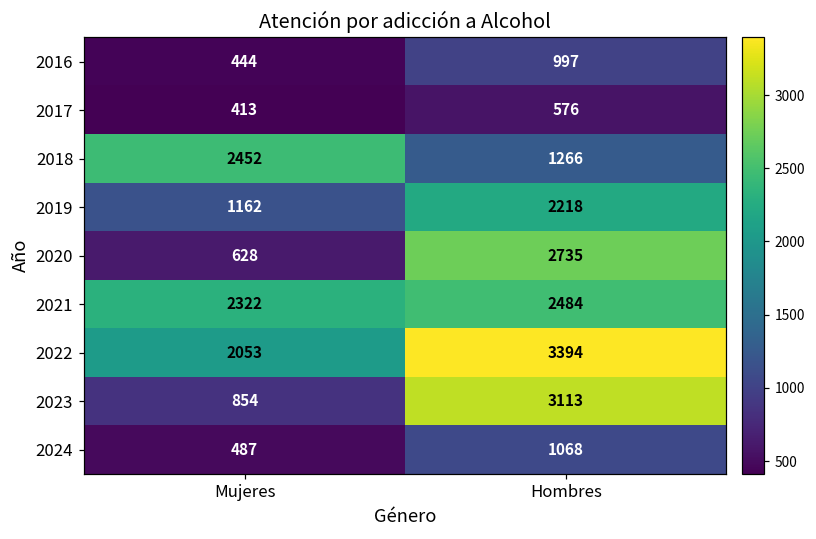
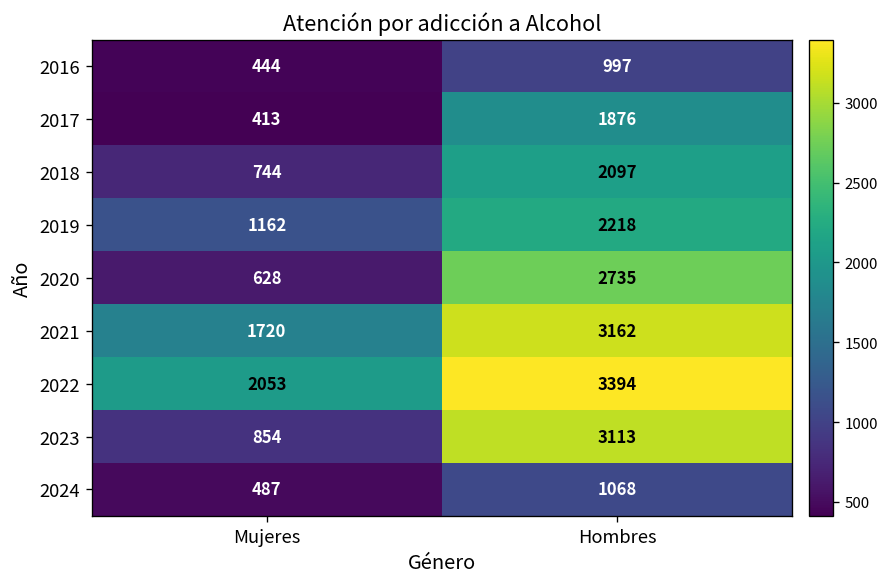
2017, Hombres: 576 -> 1876
2018, Mujeres: 2452 -> 744
2018, Hombres: 1266 -> 2097
2021, Mujeres: 2322 -> 1720
2021, Hombres: 2484 -> 3162
